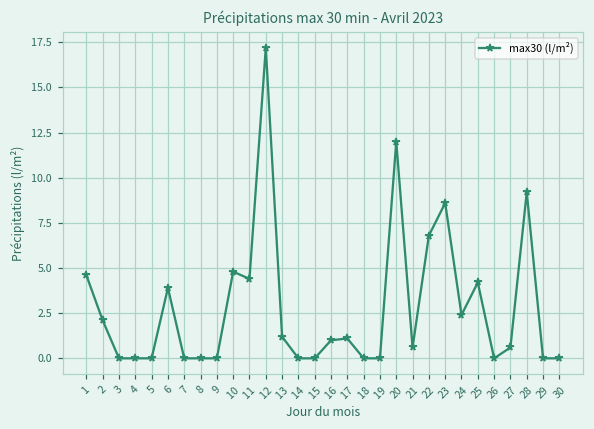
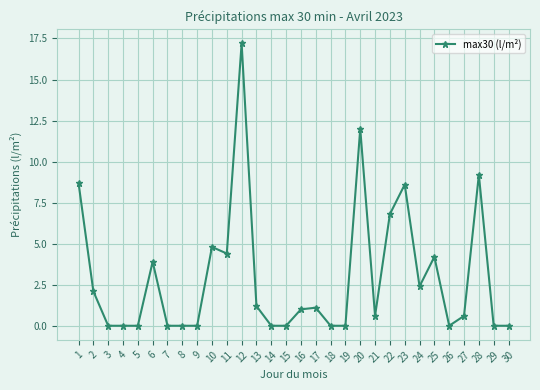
1: 4.6 -> 8.7
